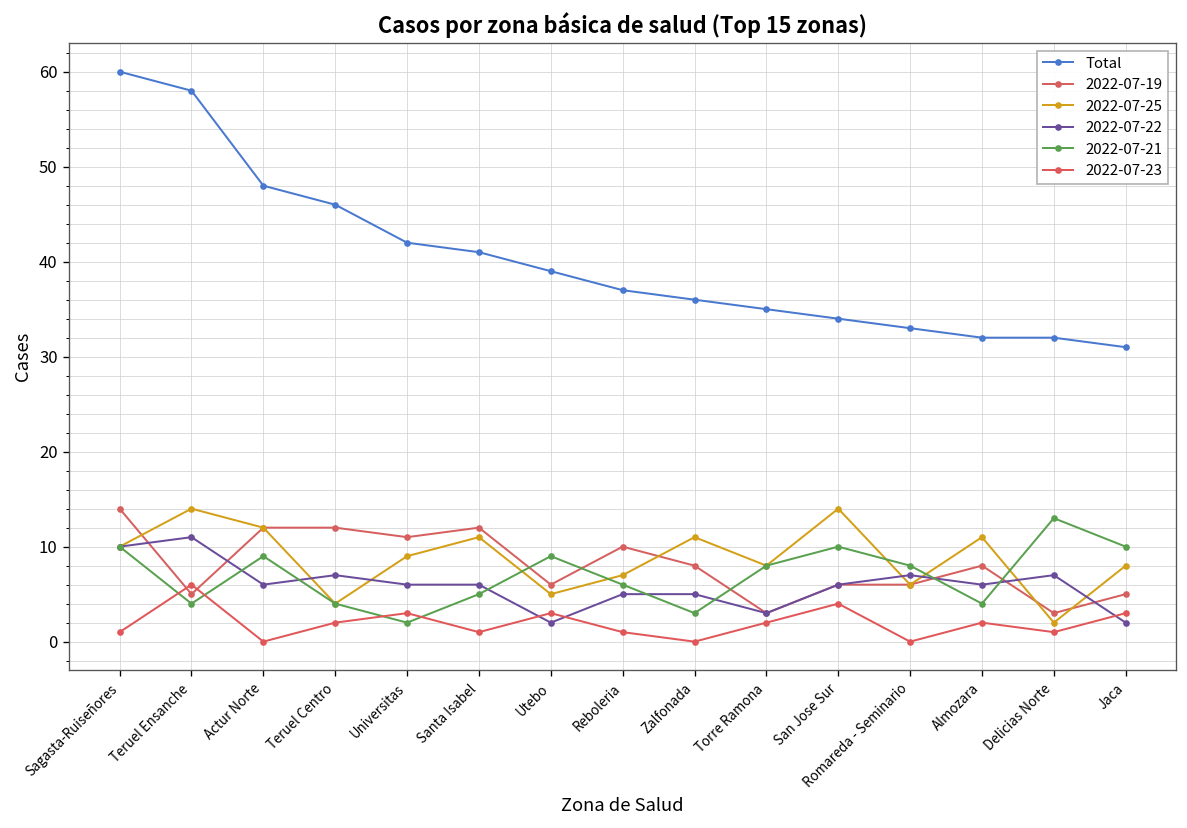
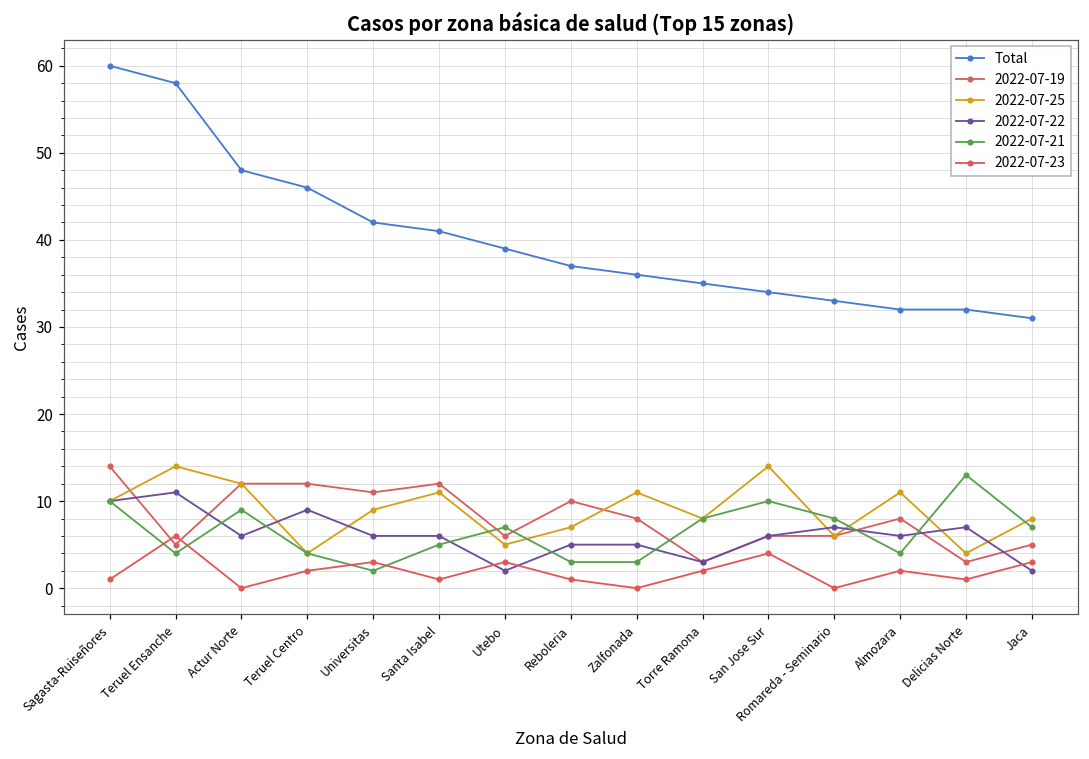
2022-07-22, Teruel Centro: 7 -> 9
2022-07-21, Utebo: 9 -> 7
2022-07-21, Reboleria: 6 -> 3
2022-07-25, Delicias Norte: 2 -> 4
2022-07-21, Jaca: 10 -> 7
